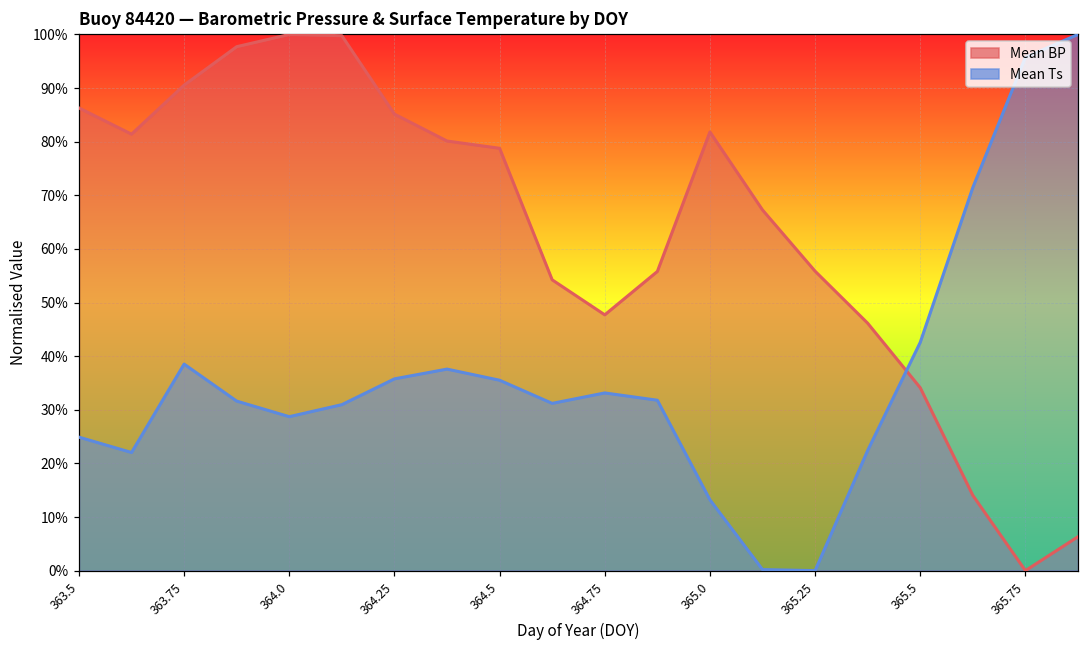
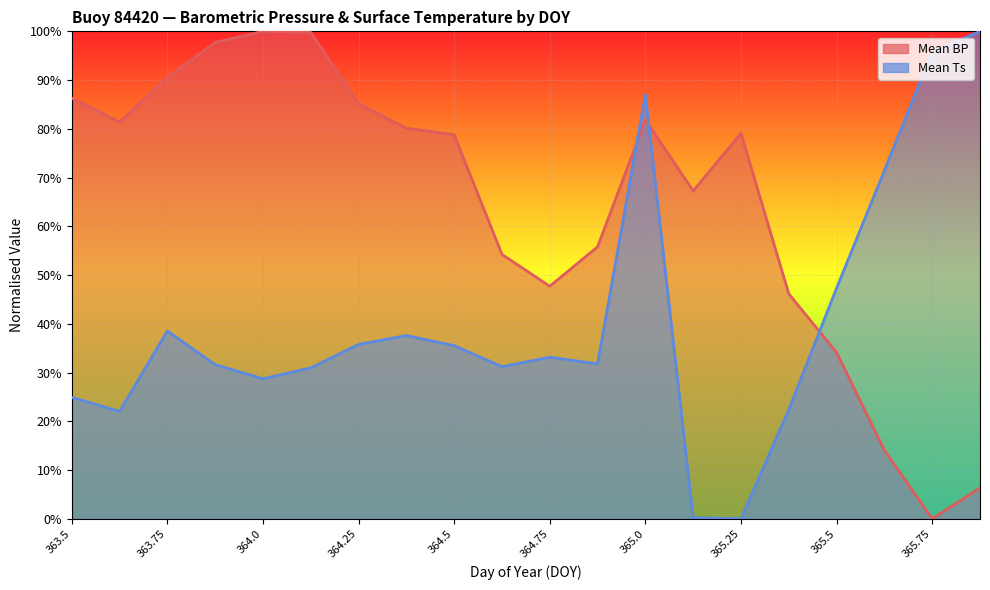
Mean Ts, 365.0: 13% -> 87%
Mean BP, 365.25: 56% -> 79%
Mean Ts, 365.5: 43% -> 47%
